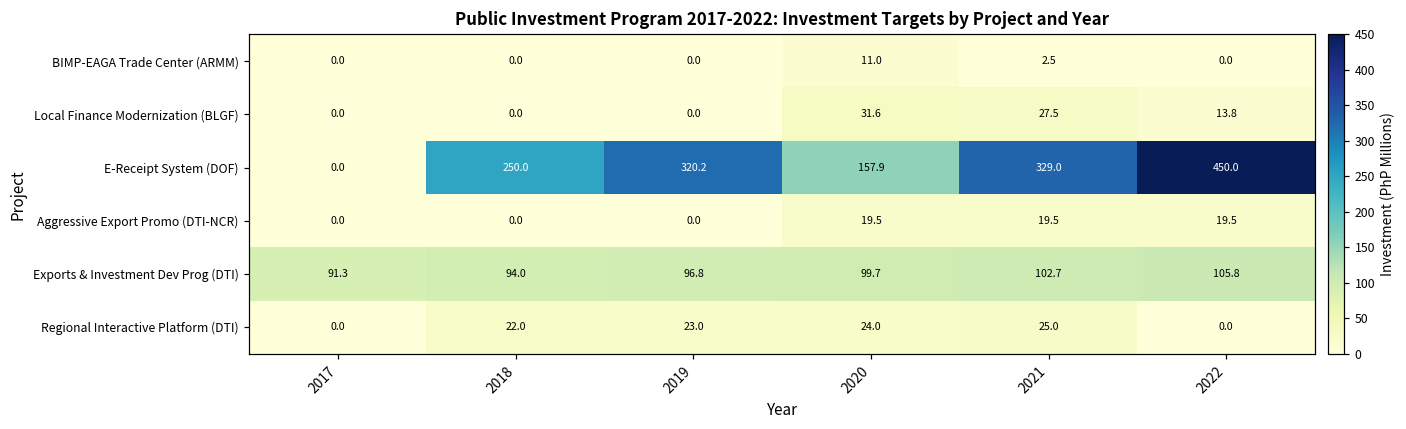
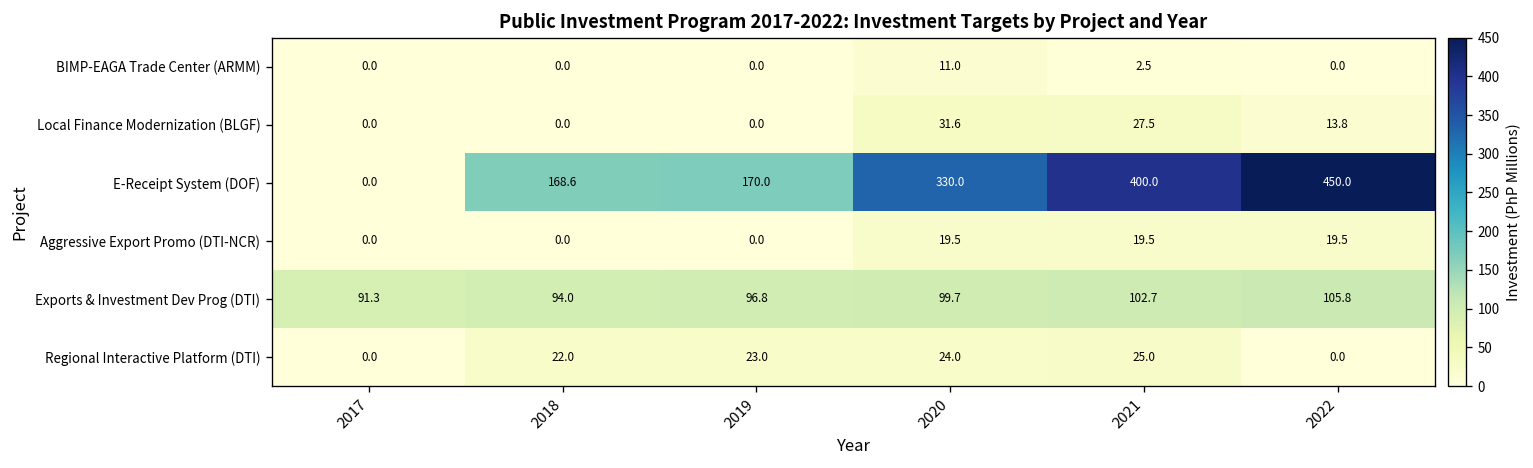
E-Receipt System (DOF), 2018: 250.0 -> 168.6
E-Receipt System (DOF), 2019: 320.2 -> 170.0
E-Receipt System (DOF), 2020: 157.9 -> 330.0
E-Receipt System (DOF), 2021: 329.0 -> 400.0
